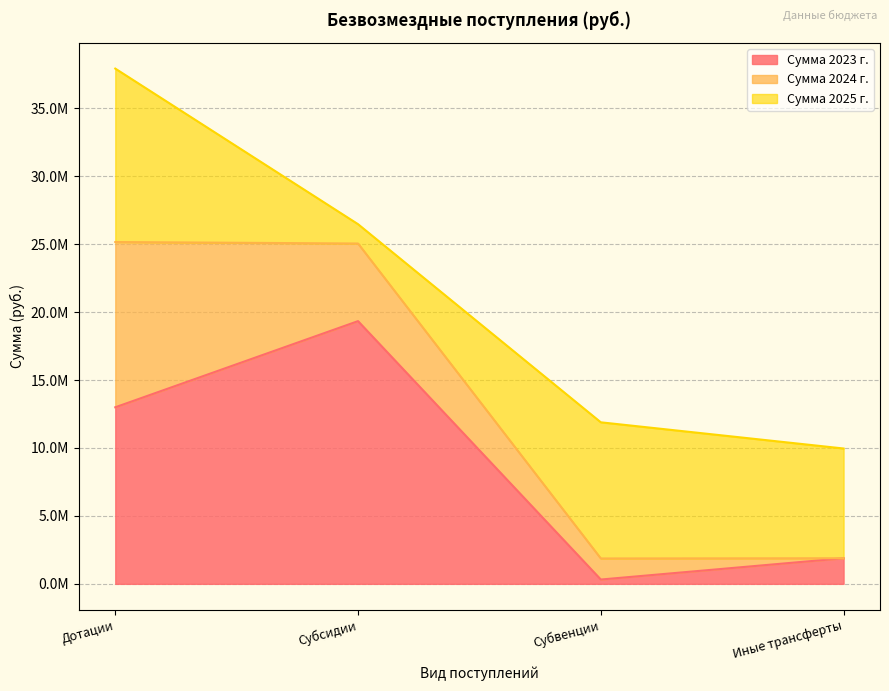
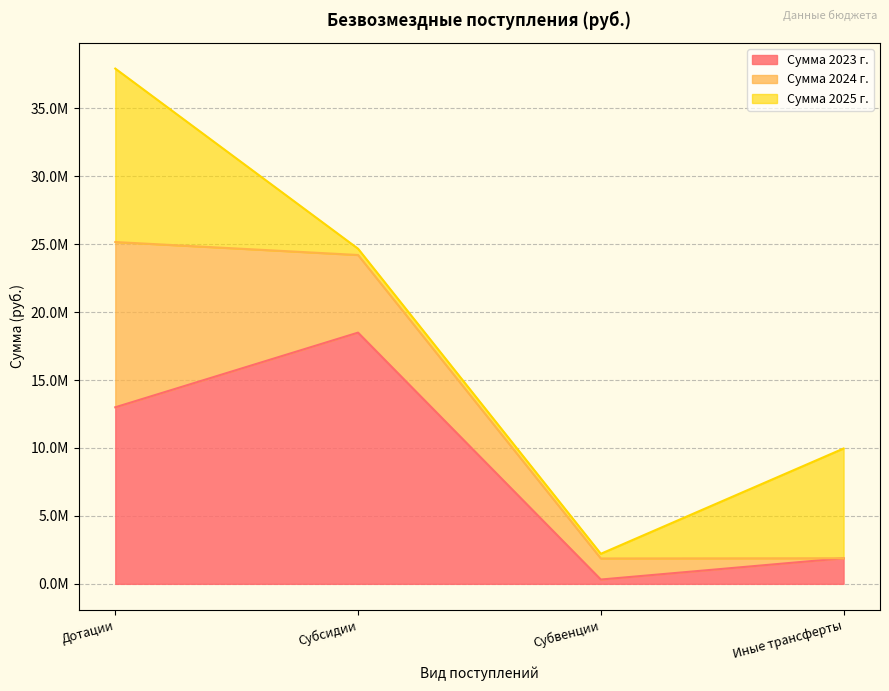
Сумма 2023 г., Субсидии: 19300000 -> 18500000
Сумма 2025 г., Субсидии: 1400000 -> 500000
Сумма 2025 г., Субвенции: 10000000 -> 300000
